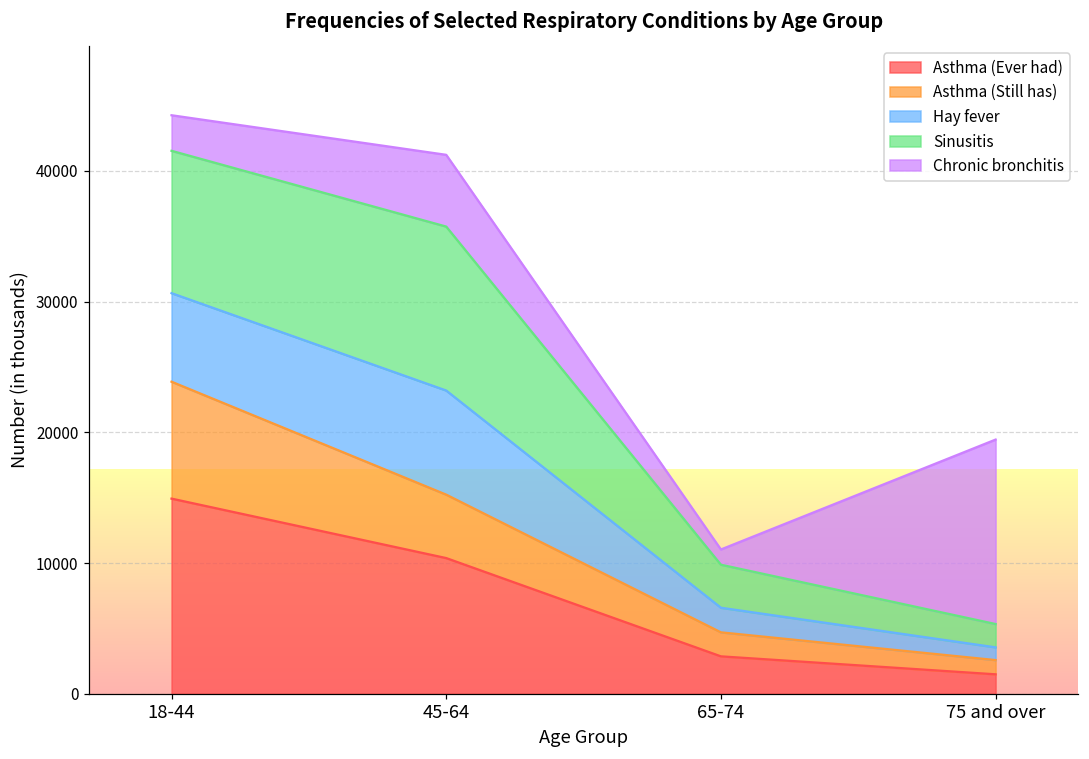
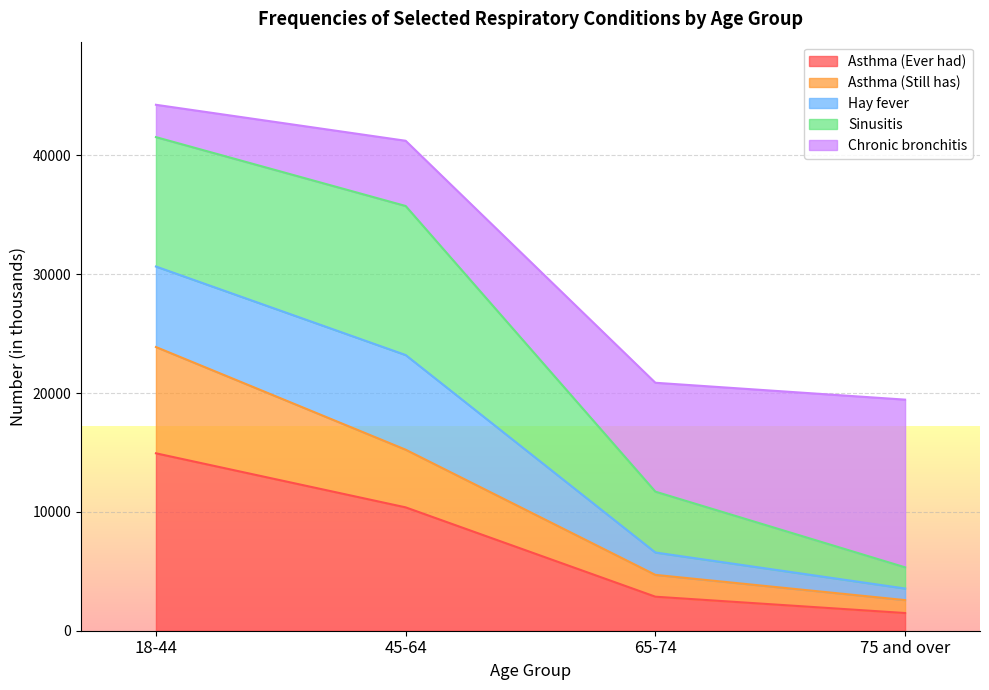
Sinusitis, 65-74: 3300 -> 5100
Chronic bronchitis, 65-74: 1200 -> 9200
